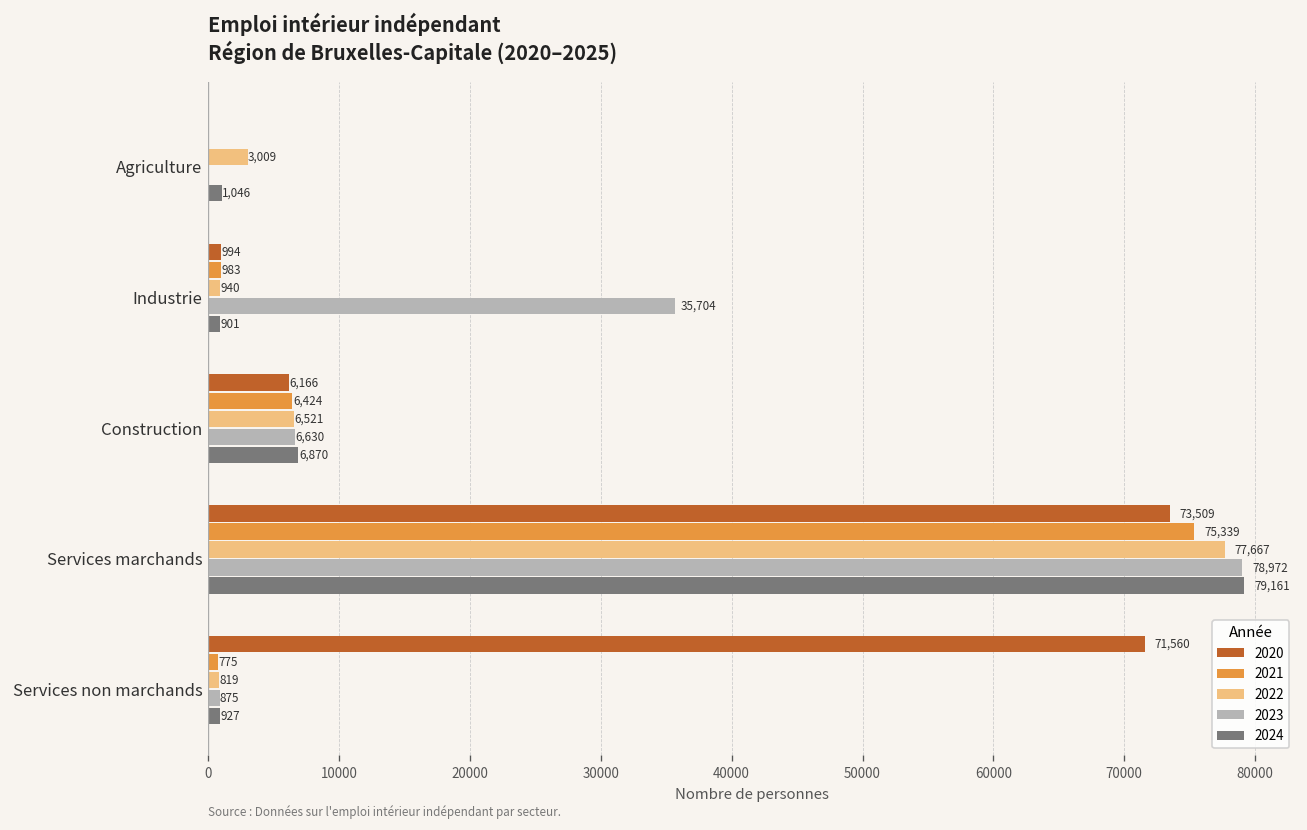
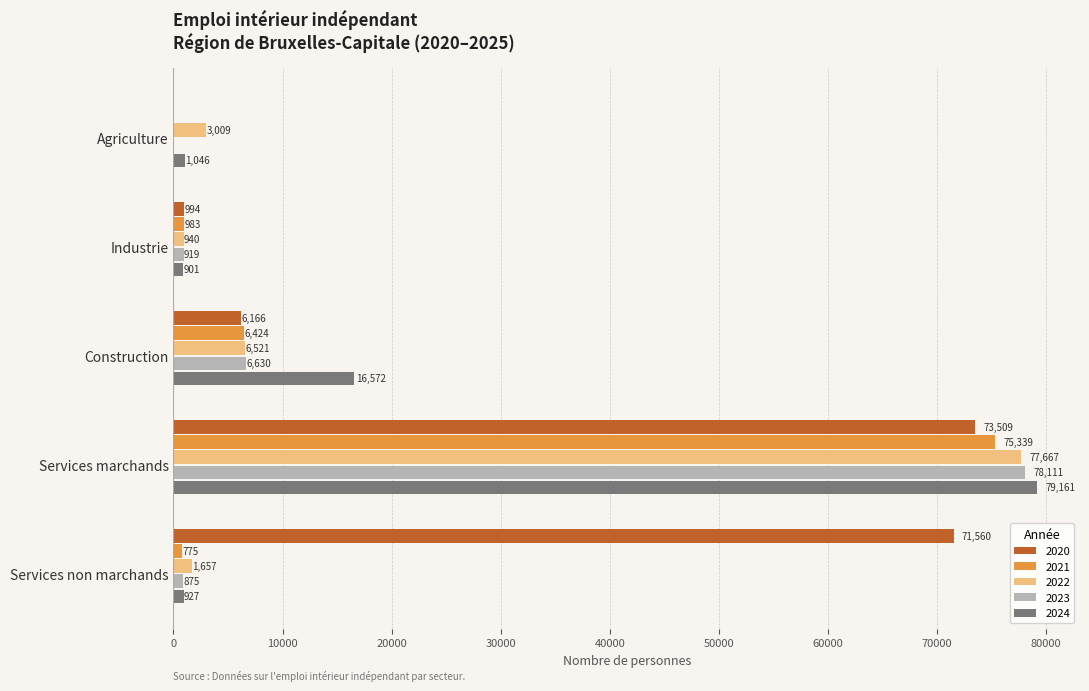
2023, Industrie: 35,704 -> 919
2024, Construction: 6,870 -> 16,572
2023, Services marchands: 78,972 -> 78,111
2022, Services non marchands: 819 -> 1,657
